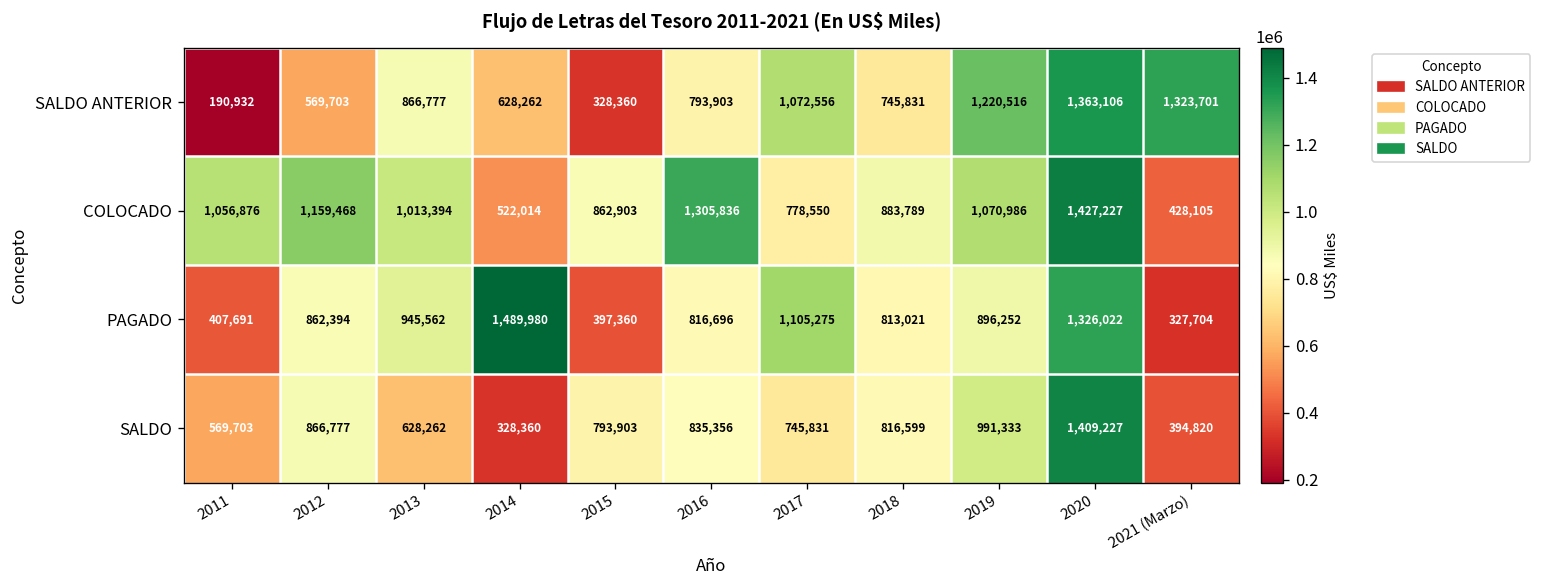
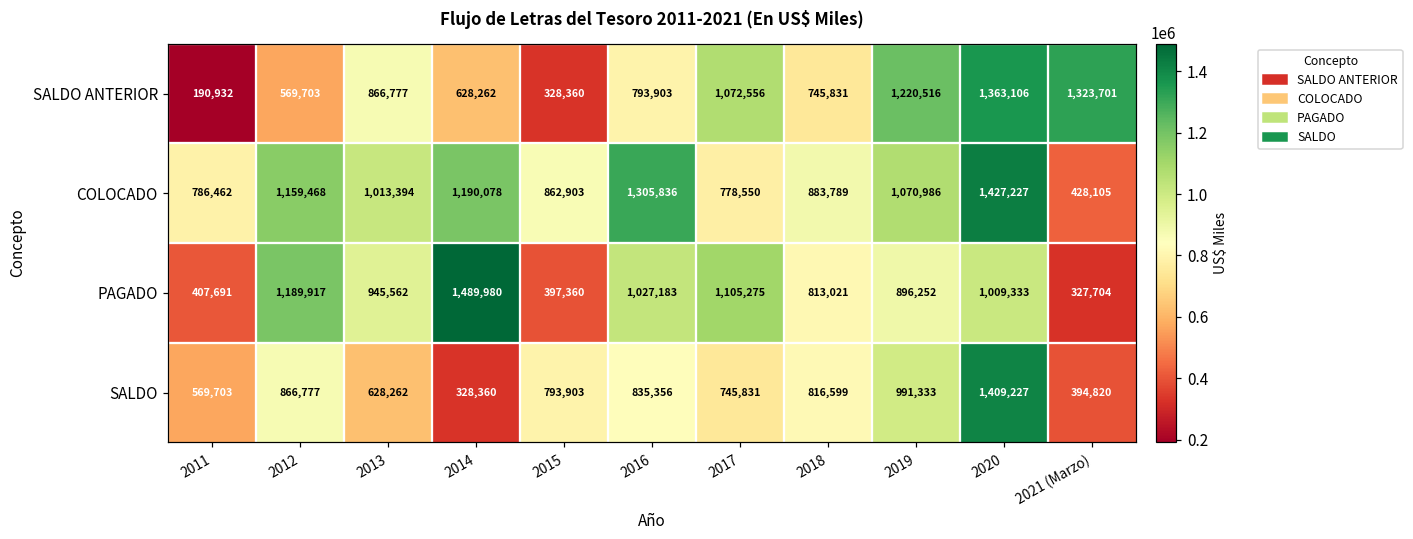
COLOCADO, 2011: 1,056,876 -> 786,462
COLOCADO, 2014: 522,014 -> 1,190,078
PAGADO, 2012: 862,394 -> 1,189,917
PAGADO, 2016: 816,696 -> 1,027,183
PAGADO, 2020: 1,326,022 -> 1,009,333
